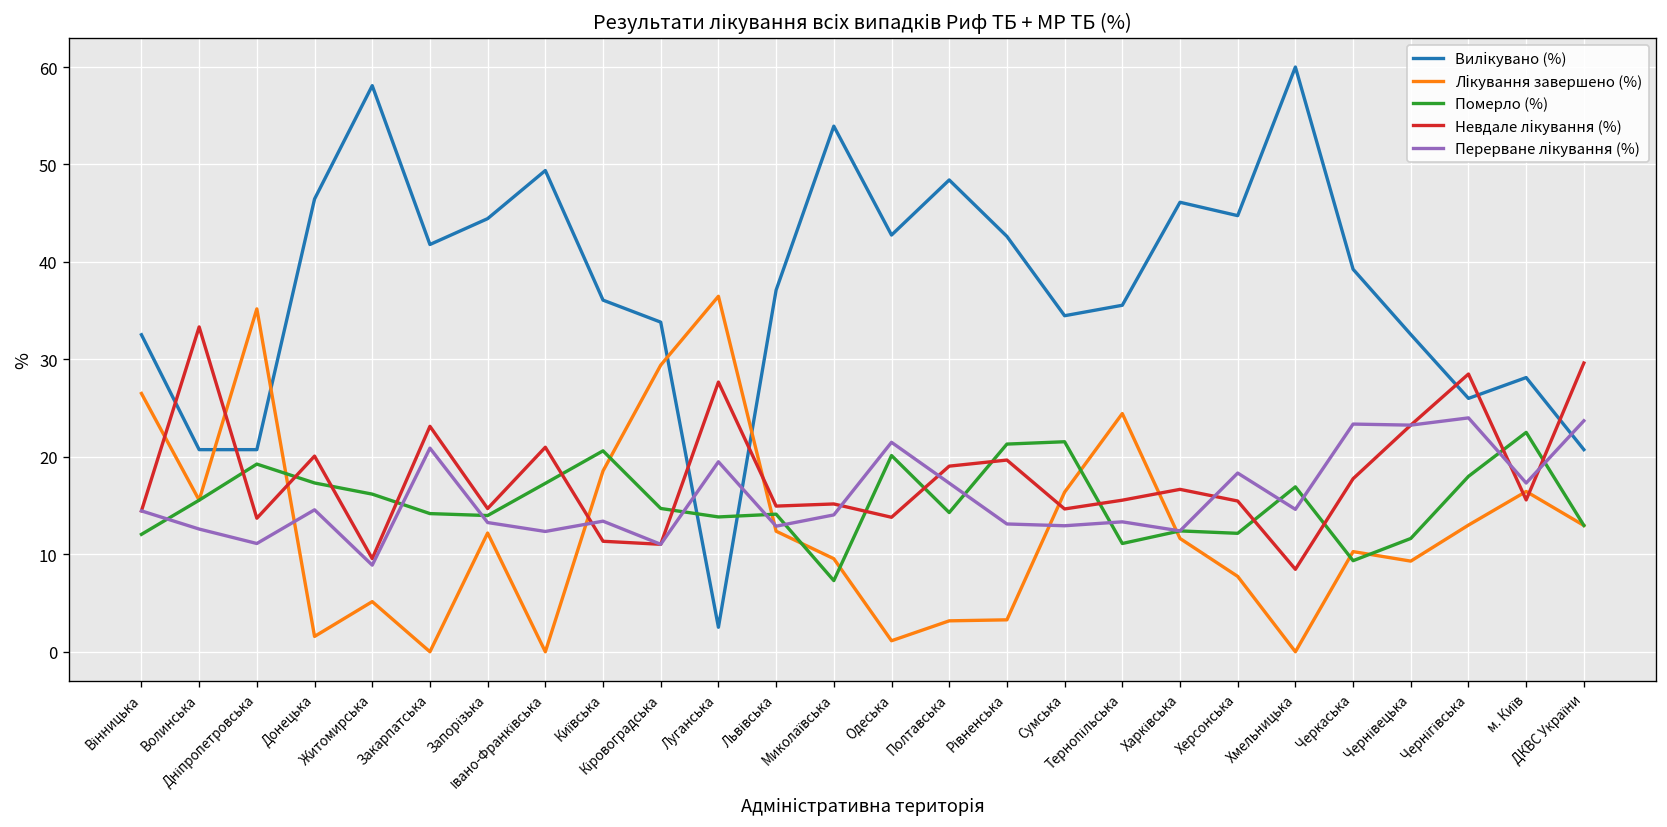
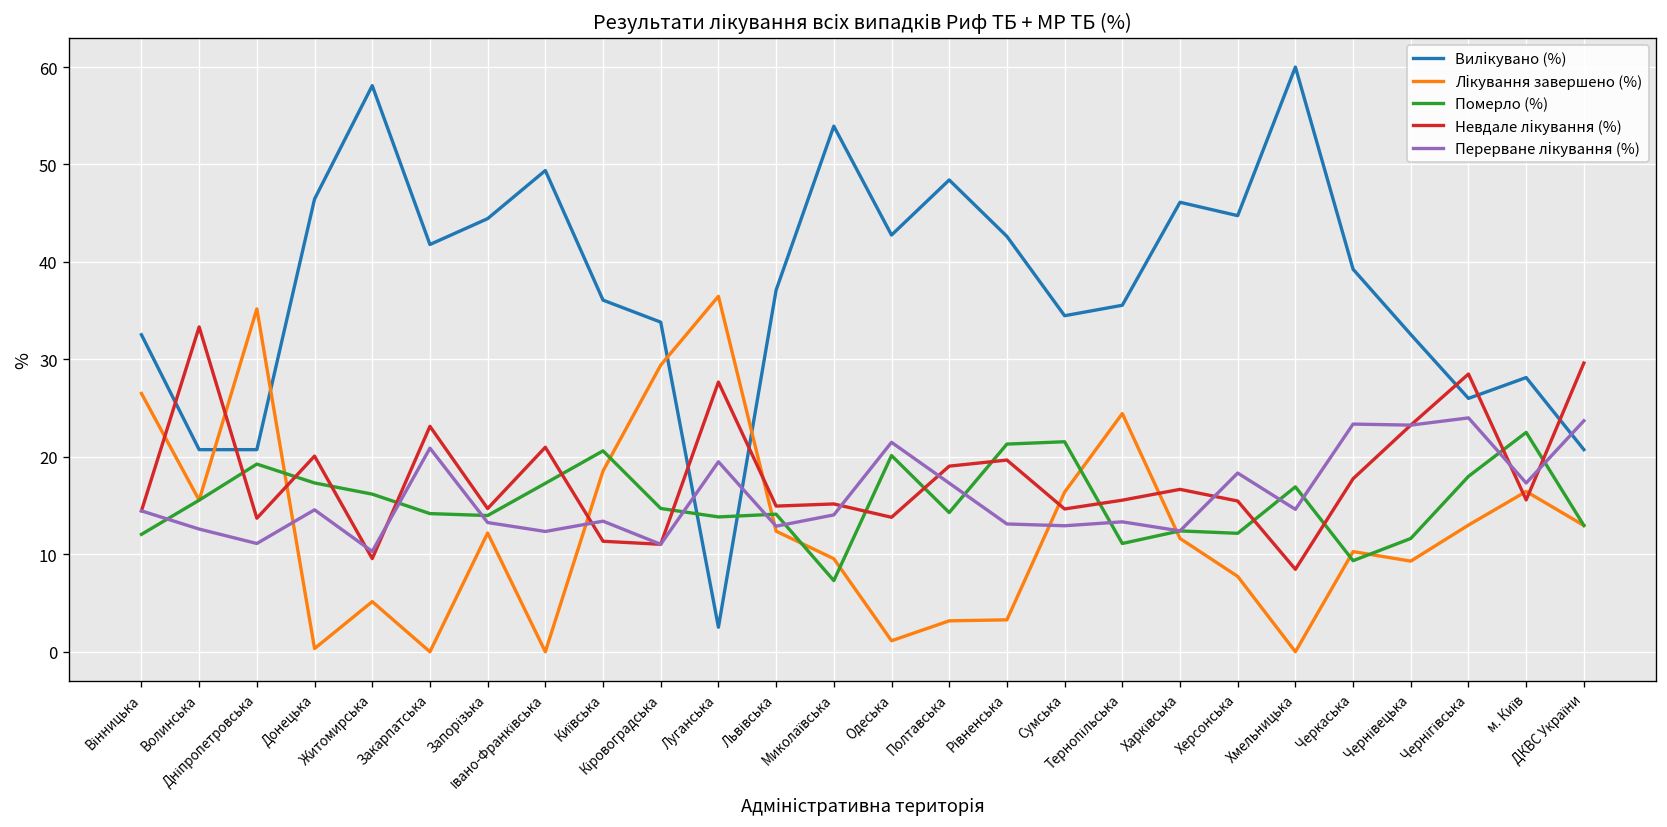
Лікування завершено (%), Донецька: 2 -> 0
Перерване лікування (%), Житомирська: 9 -> 10
